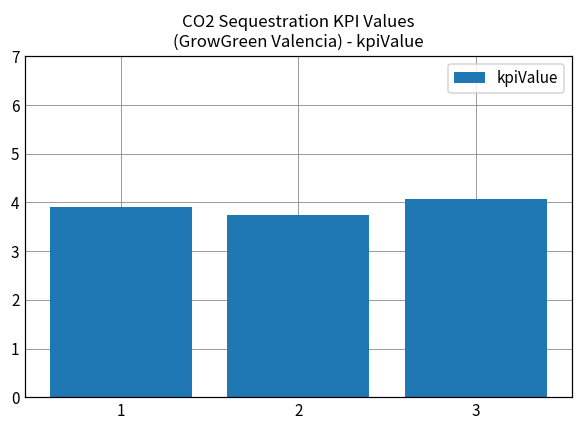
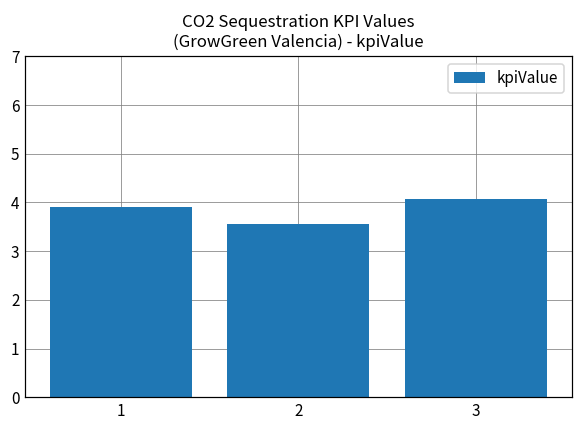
2: 3.7 -> 3.6
